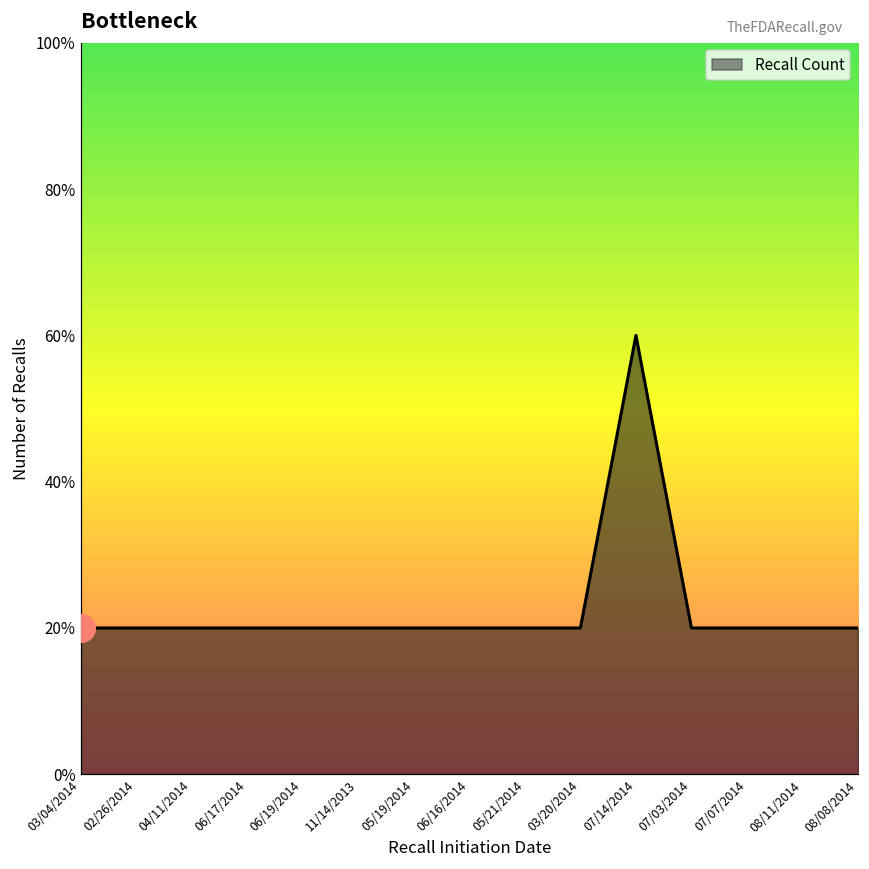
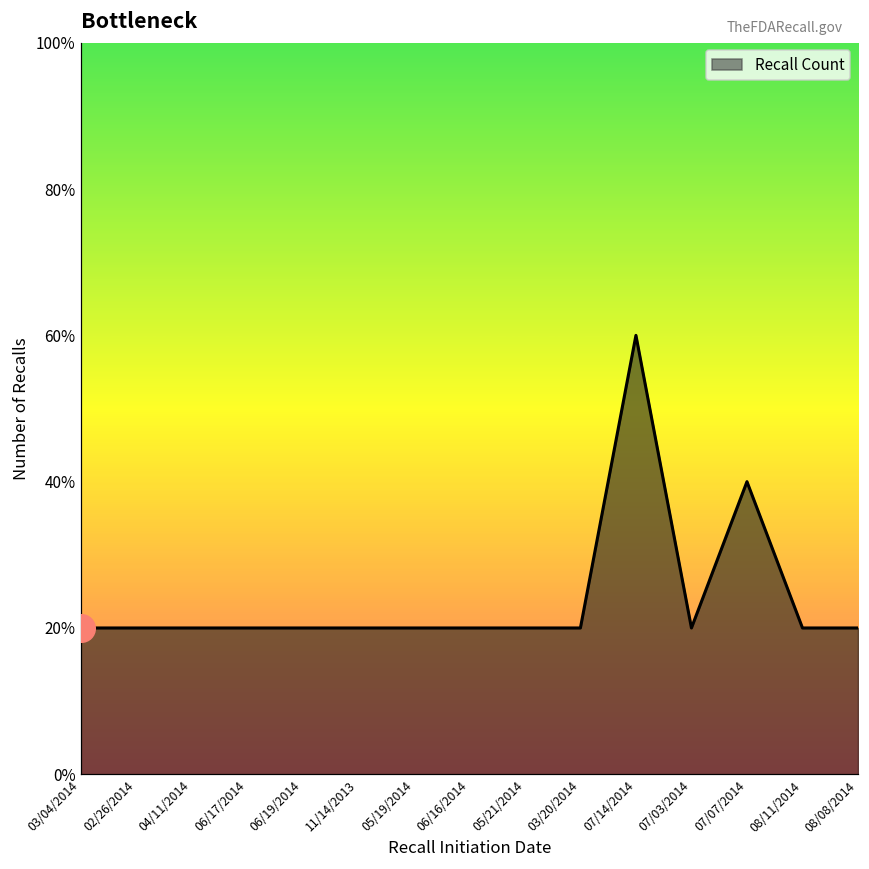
Recall Count, 07/07/2014: 20% -> 40%
